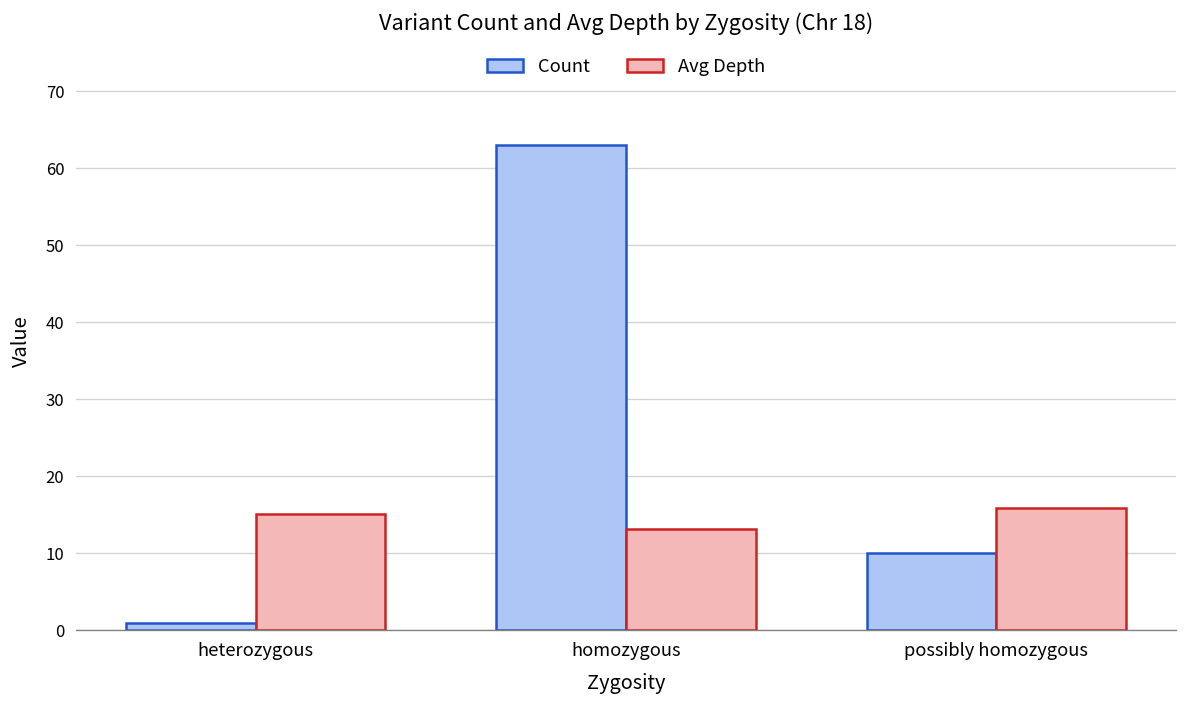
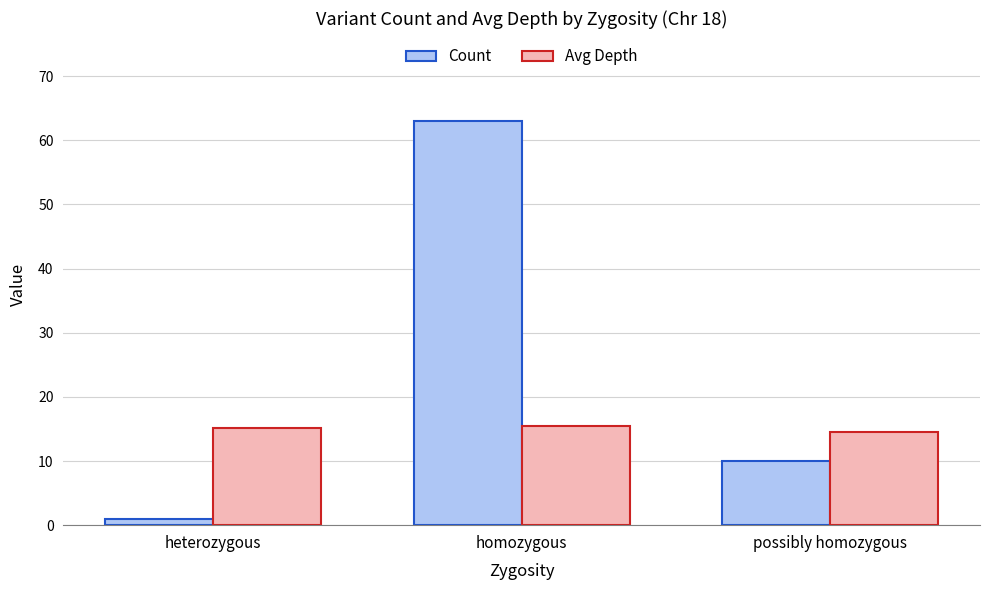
Avg Depth, homozygous: 13 -> 15
Avg Depth, possibly homozygous: 16 -> 15
